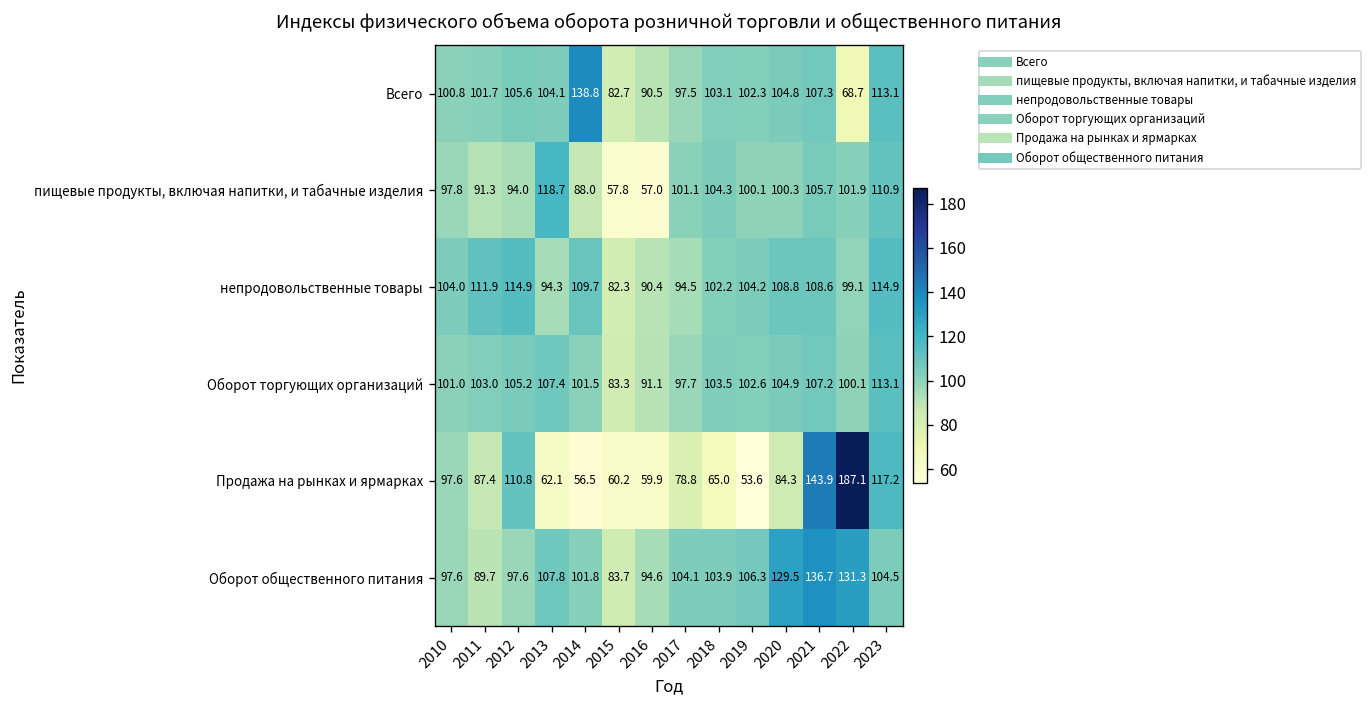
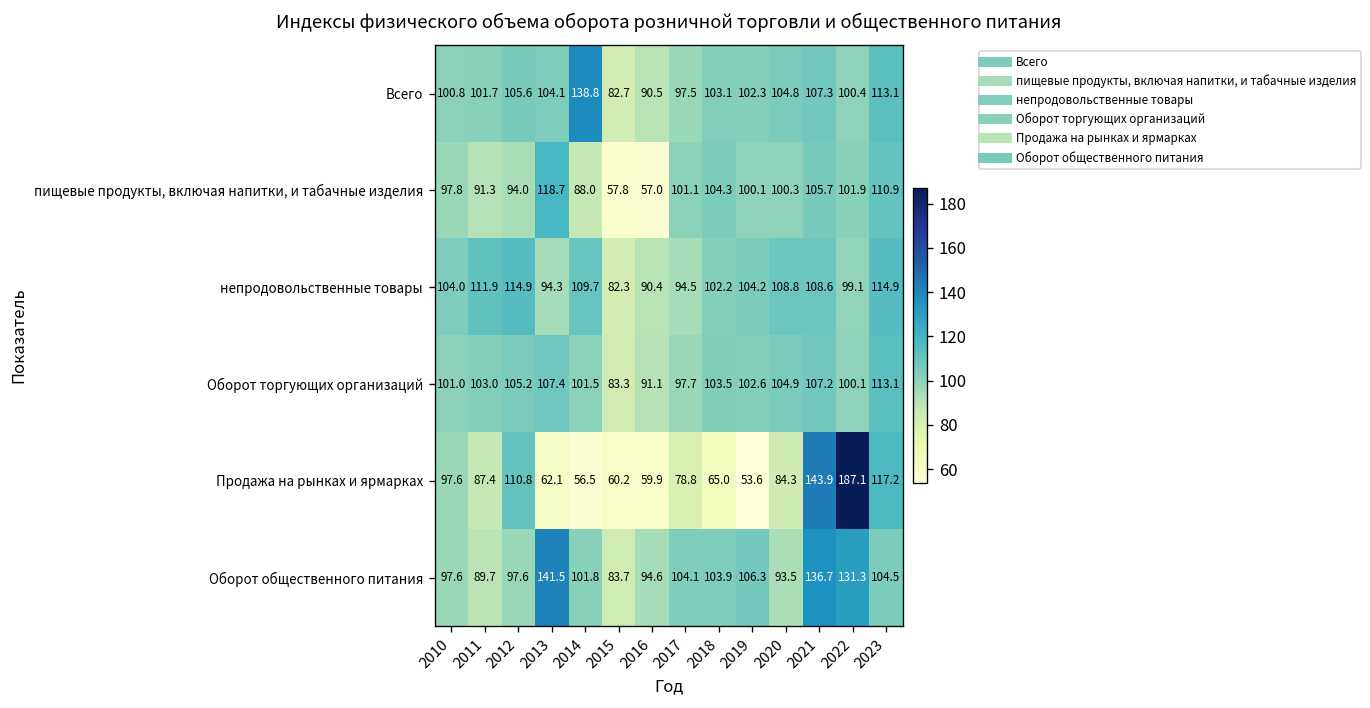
Всего, 2022: 68.7 -> 100.4
Оборот общественного питания, 2013: 107.8 -> 141.5
Оборот общественного питания, 2020: 129.5 -> 93.5
